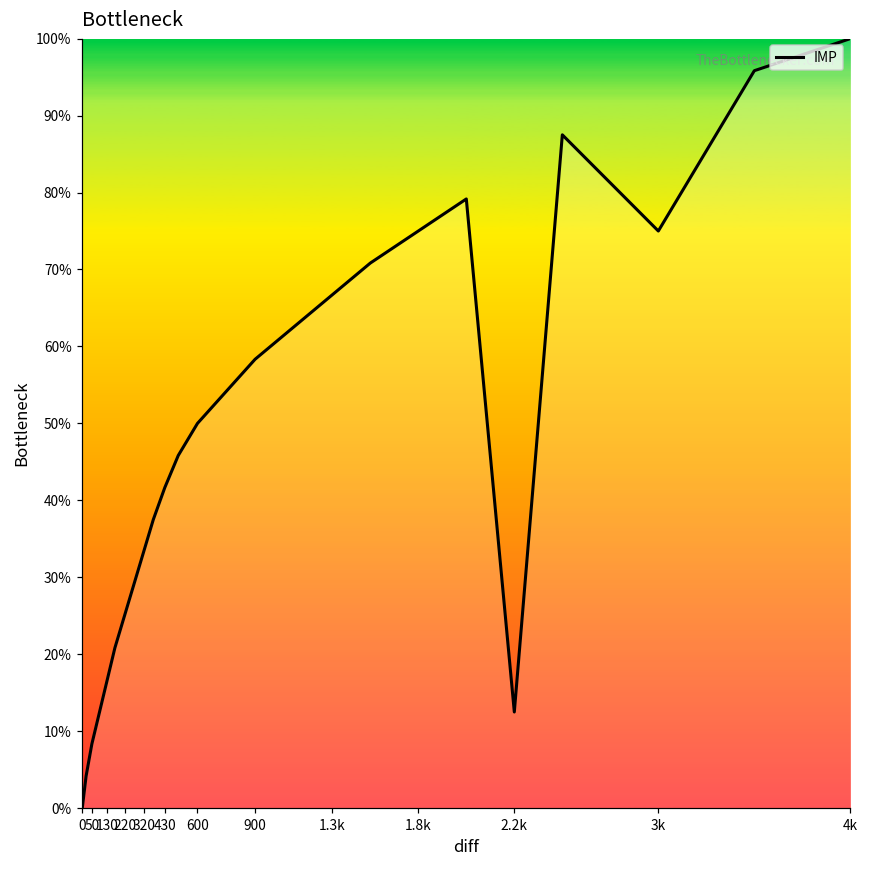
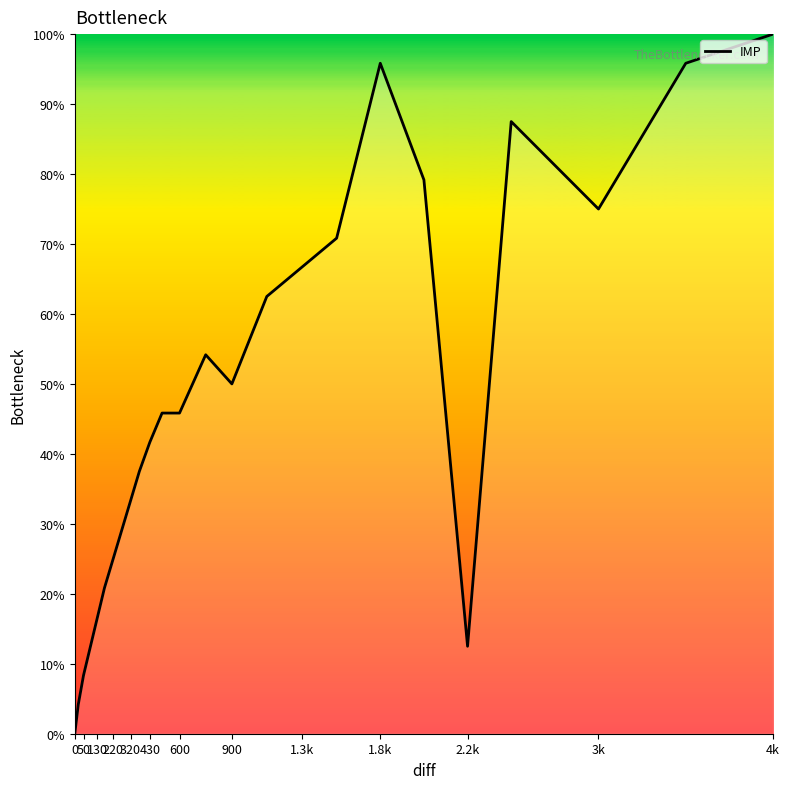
600: 50% -> 46%
900: 58% -> 50%
1.8k: 75% -> 96%
